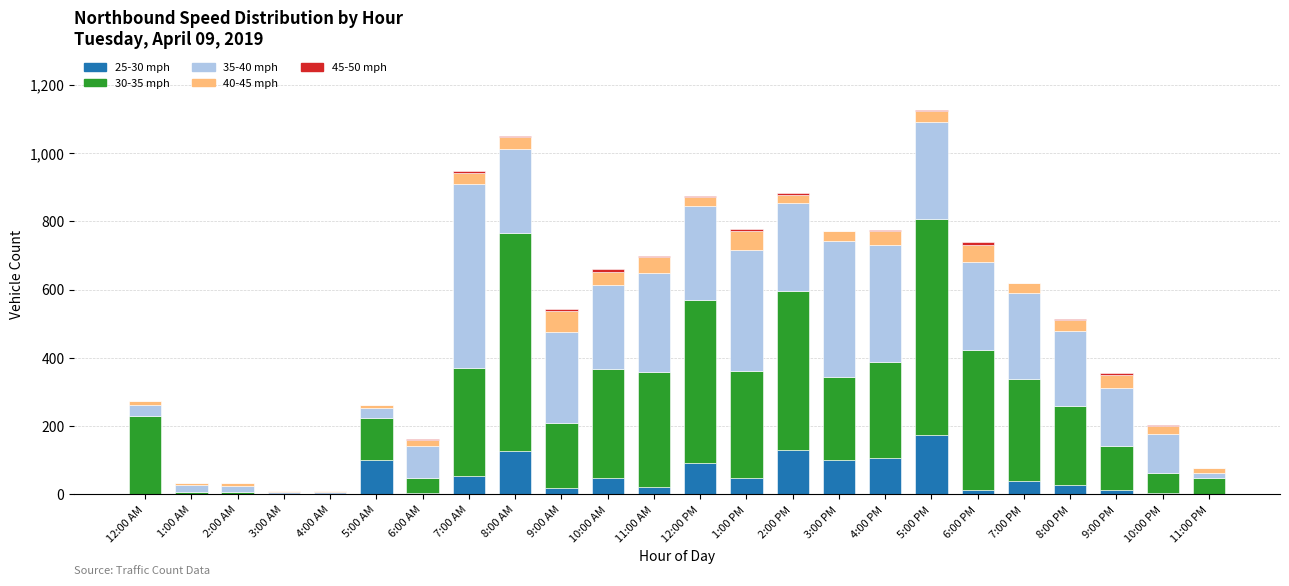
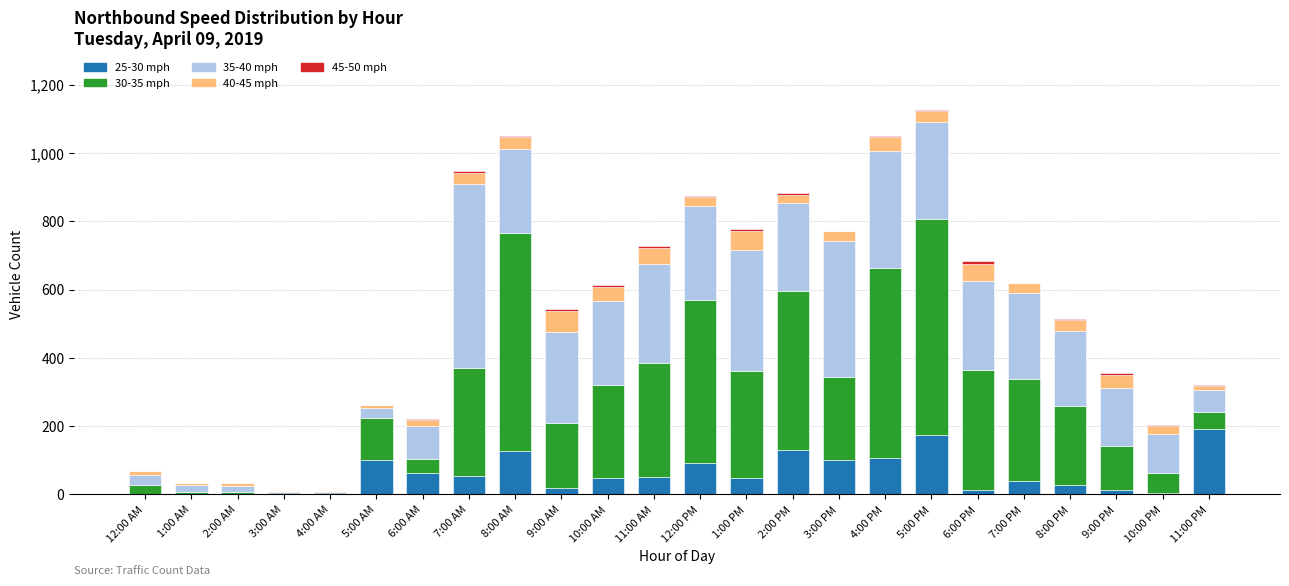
30-35 mph, 12:00 AM: 230 -> 30
25-30 mph, 6:00 AM: 10 -> 60
30-35 mph, 10:00 AM: 320 -> 270
25-30 mph, 11:00 AM: 20 -> 50
30-35 mph, 4:00 PM: 280 -> 560
30-35 mph, 6:00 PM: 410 -> 350
25-30 mph, 11:00 PM: 0 -> 190
35-40 mph, 11:00 PM: 20 -> 60
